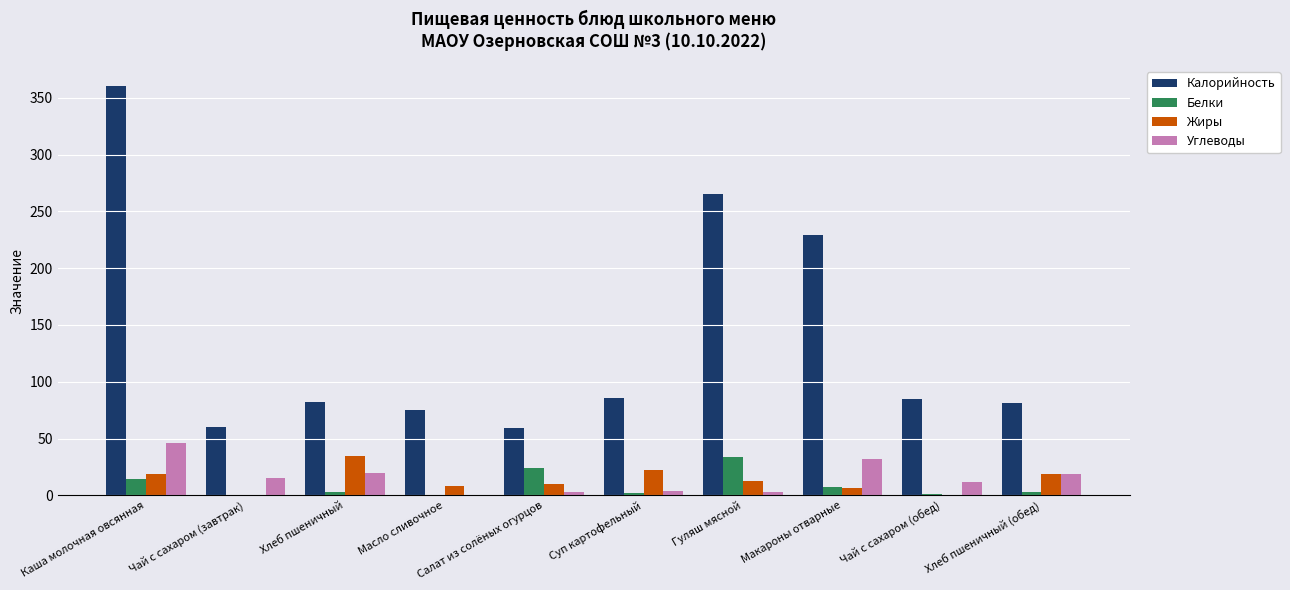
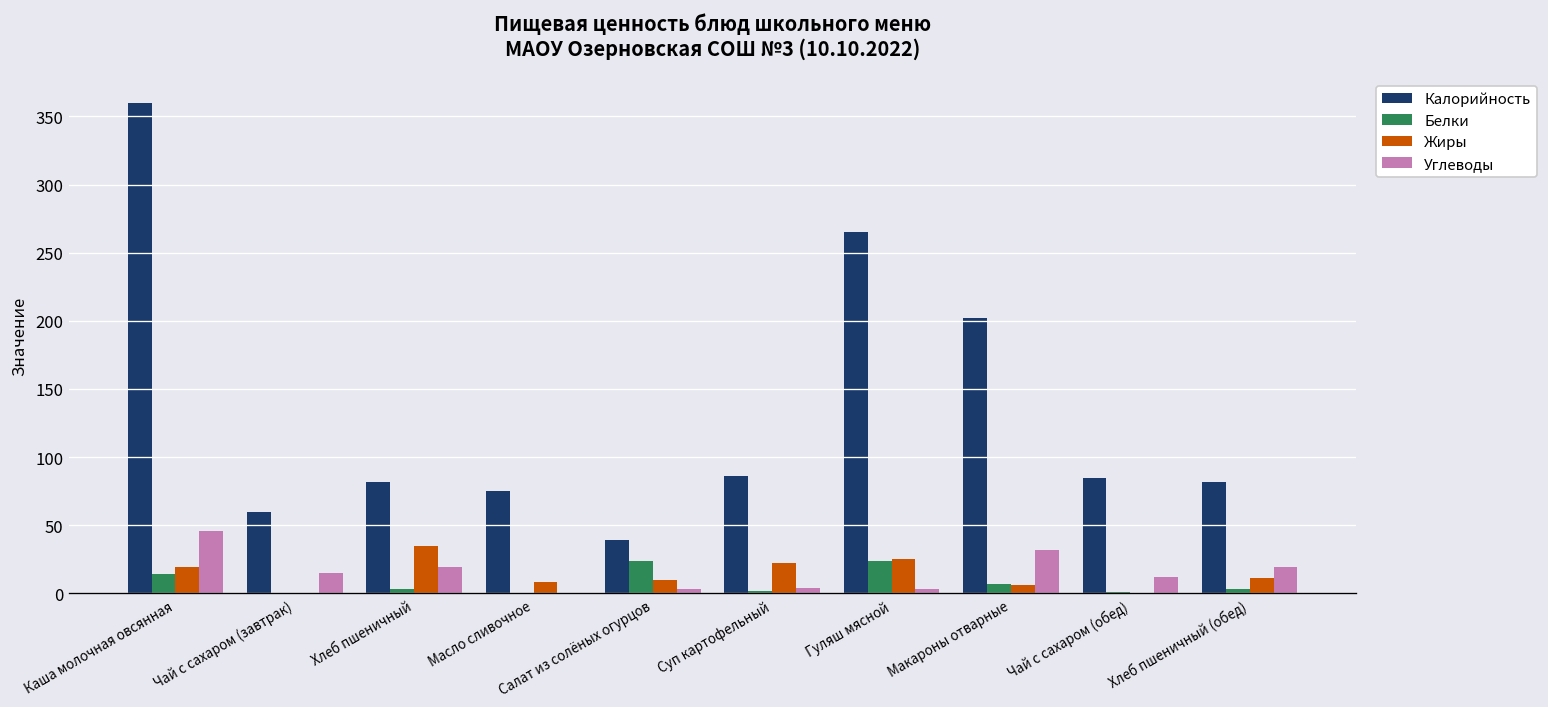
Калорийность, Салат из солёных огурцов: 59 -> 39
Белки, Гуляш мясной: 34 -> 24
Жиры, Гуляш мясной: 13 -> 25
Калорийность, Макароны отварные: 229 -> 202
Жиры, Хлеб пшеничный (обед): 19 -> 11
